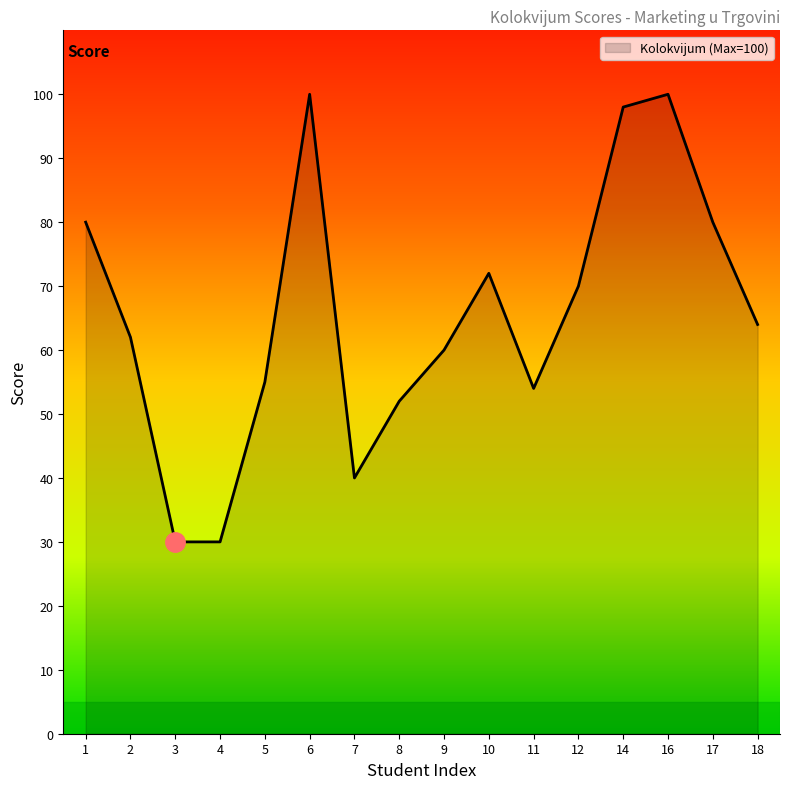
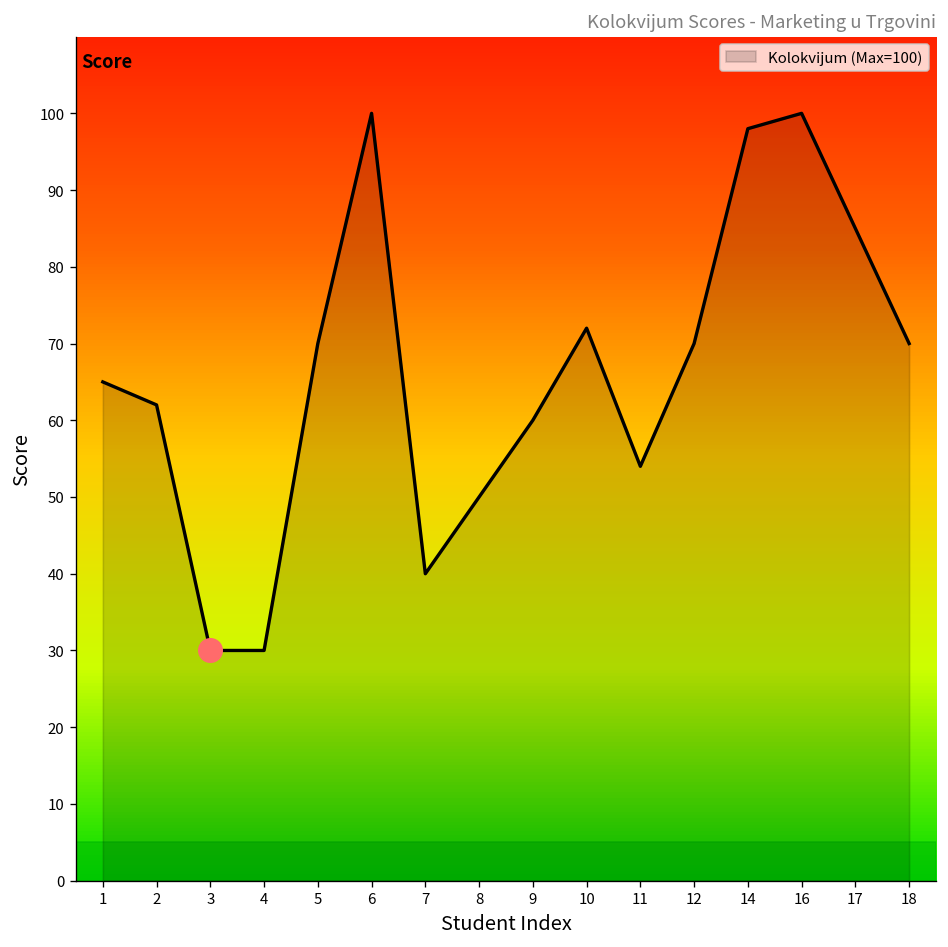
Kolokvijum (Max=100), 1: 80 -> 65
Kolokvijum (Max=100), 5: 55 -> 70
Kolokvijum (Max=100), 8: 52 -> 50
Kolokvijum (Max=100), 17: 80 -> 85
Kolokvijum (Max=100), 18: 64 -> 70
